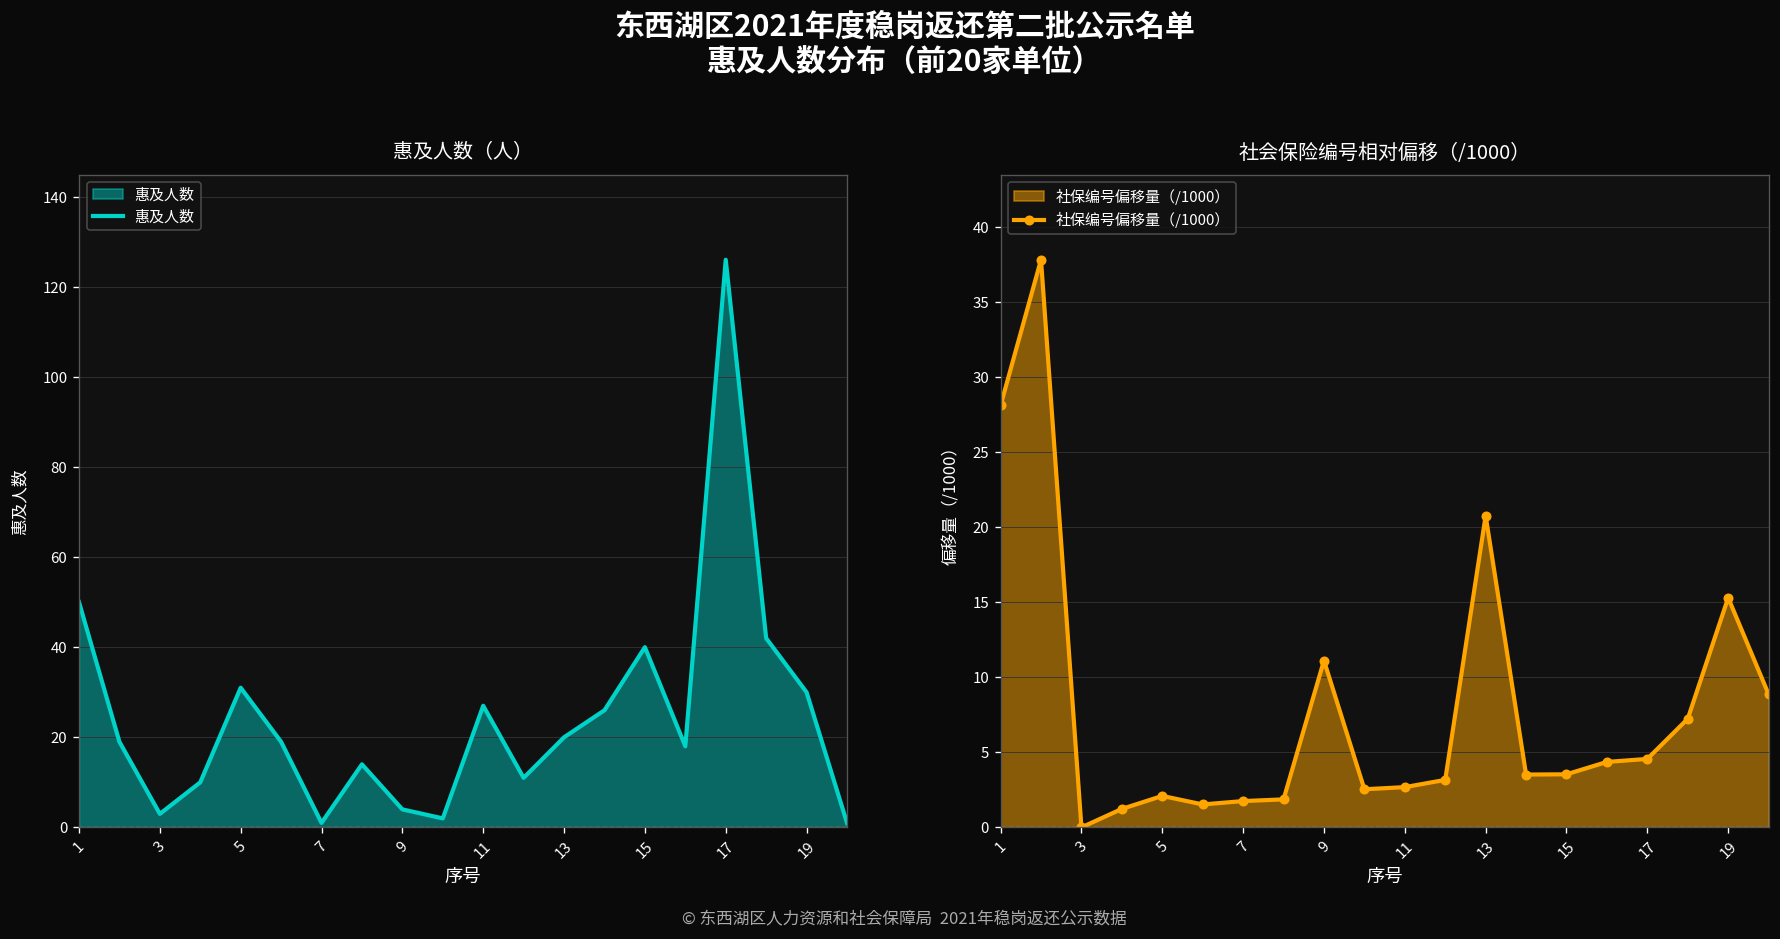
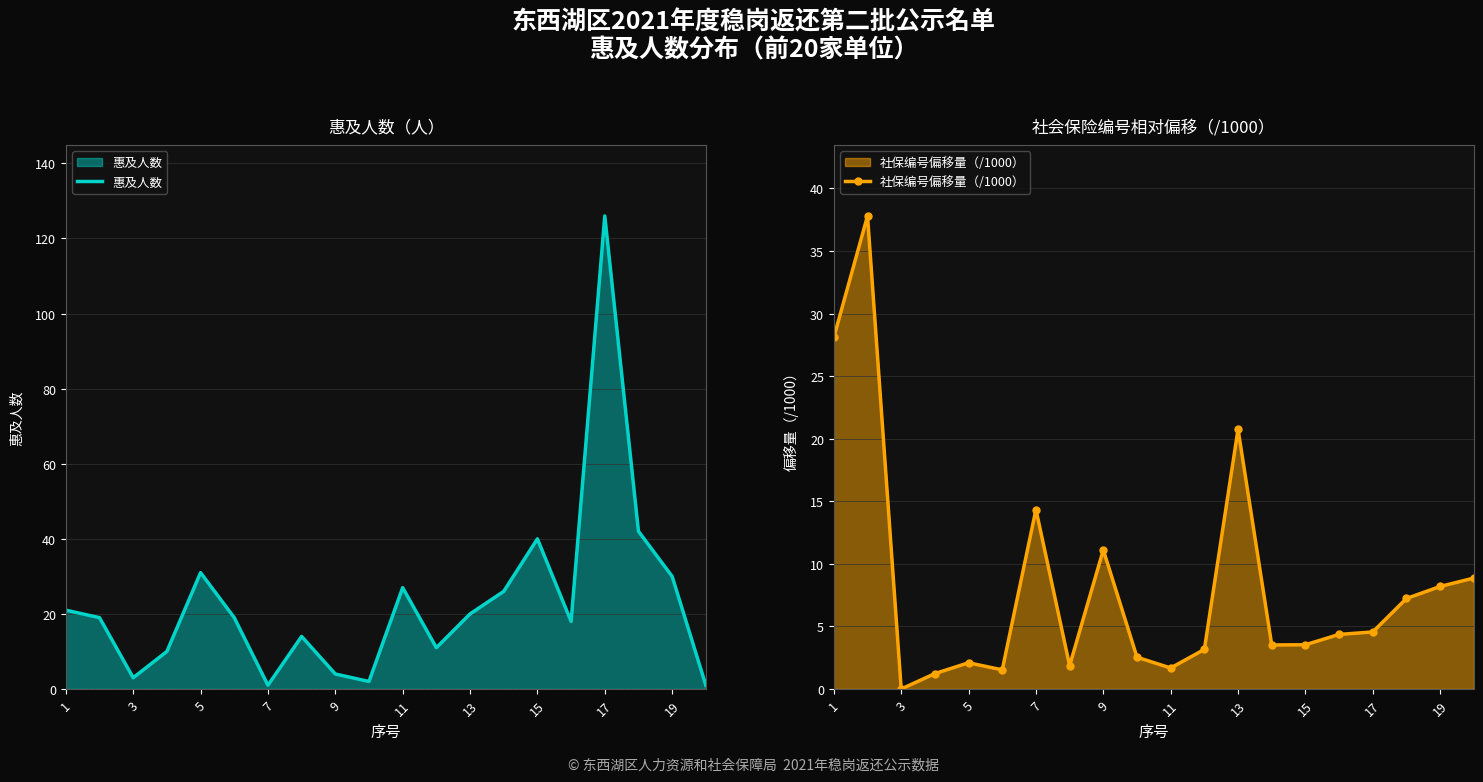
惠及人数（人）, 1: 50 -> 21
社会保险编号相对偏移（/1000）, 7: 1.8 -> 14.3
社会保险编号相对偏移（/1000）, 11: 2.7 -> 1.7
社会保险编号相对偏移（/1000）, 19: 15.3 -> 8.2
